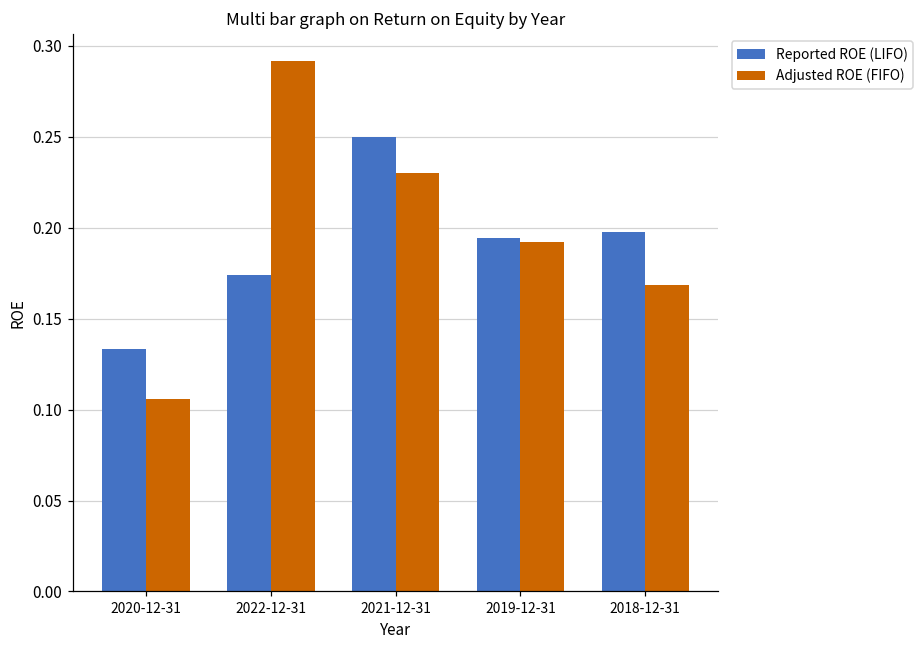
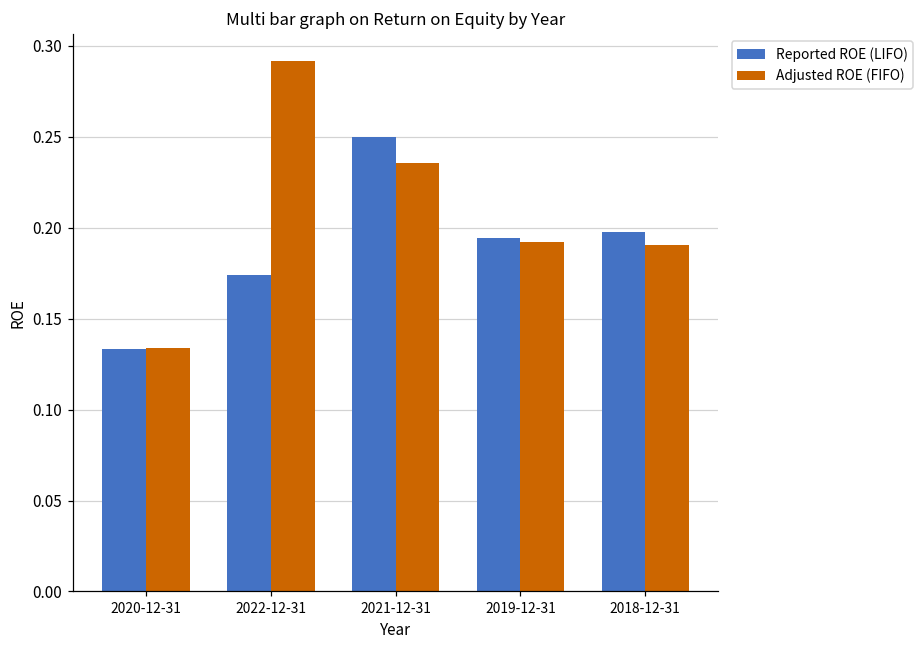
Adjusted ROE (FIFO), 2020-12-31: 0.106 -> 0.134
Adjusted ROE (FIFO), 2021-12-31: 0.230 -> 0.236
Adjusted ROE (FIFO), 2018-12-31: 0.169 -> 0.190
